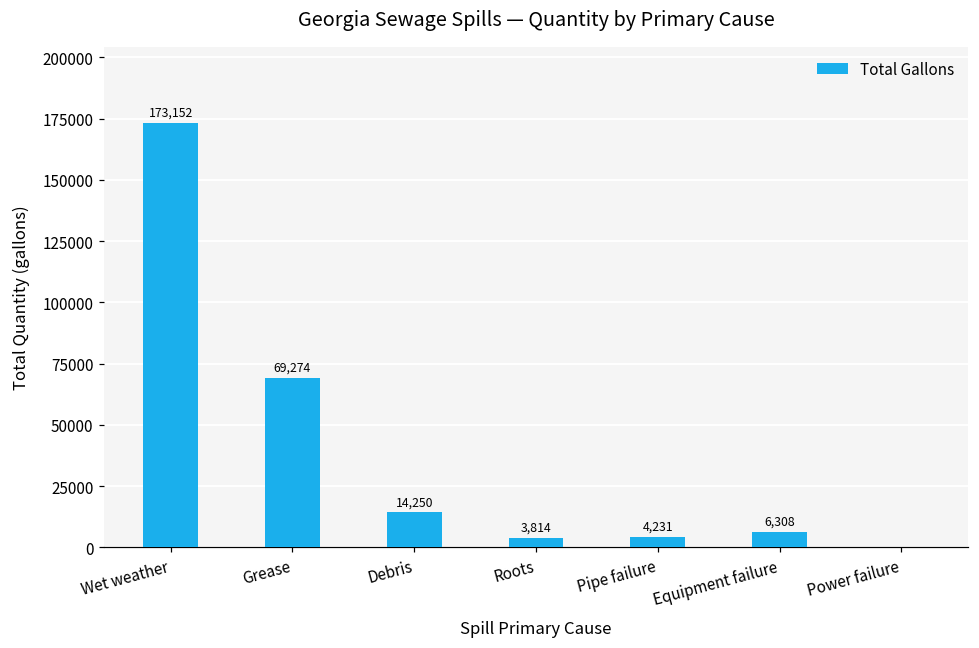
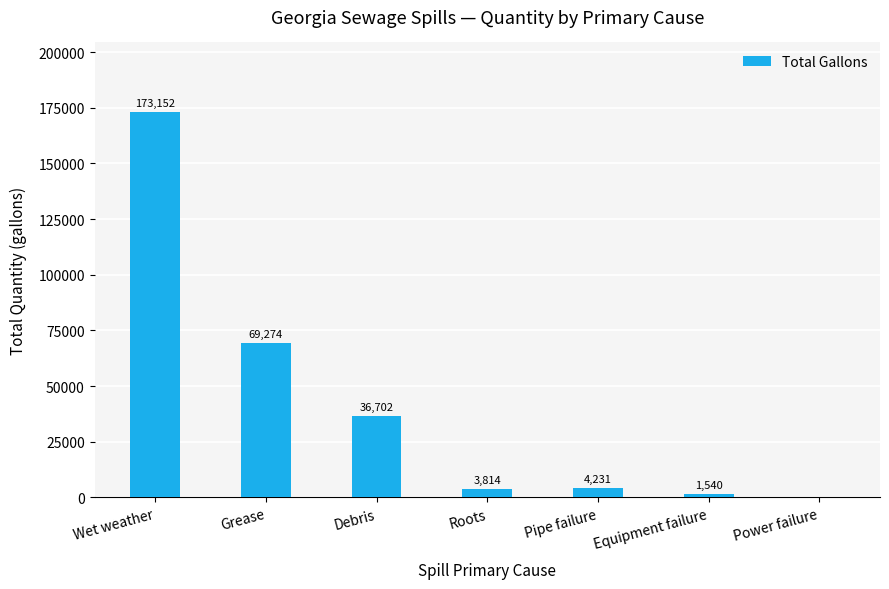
Debris: 14,250 -> 36,702
Equipment failure: 6,308 -> 1,540
